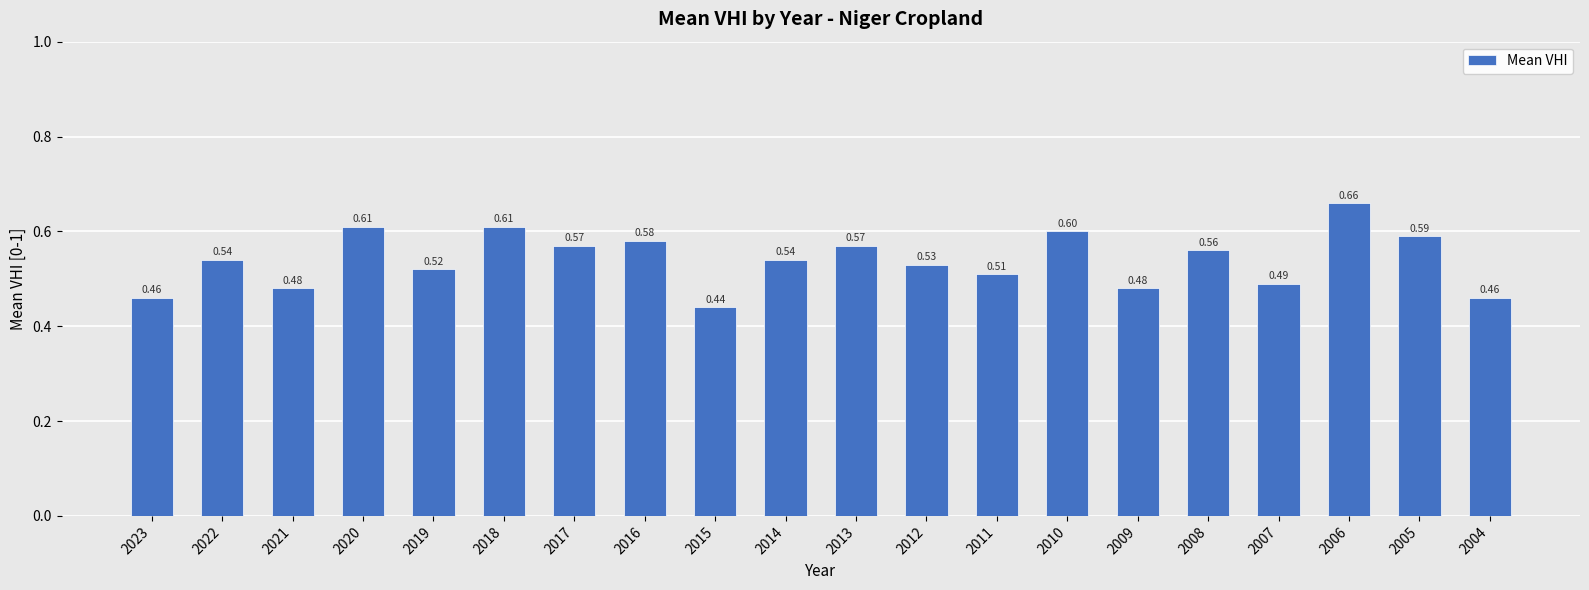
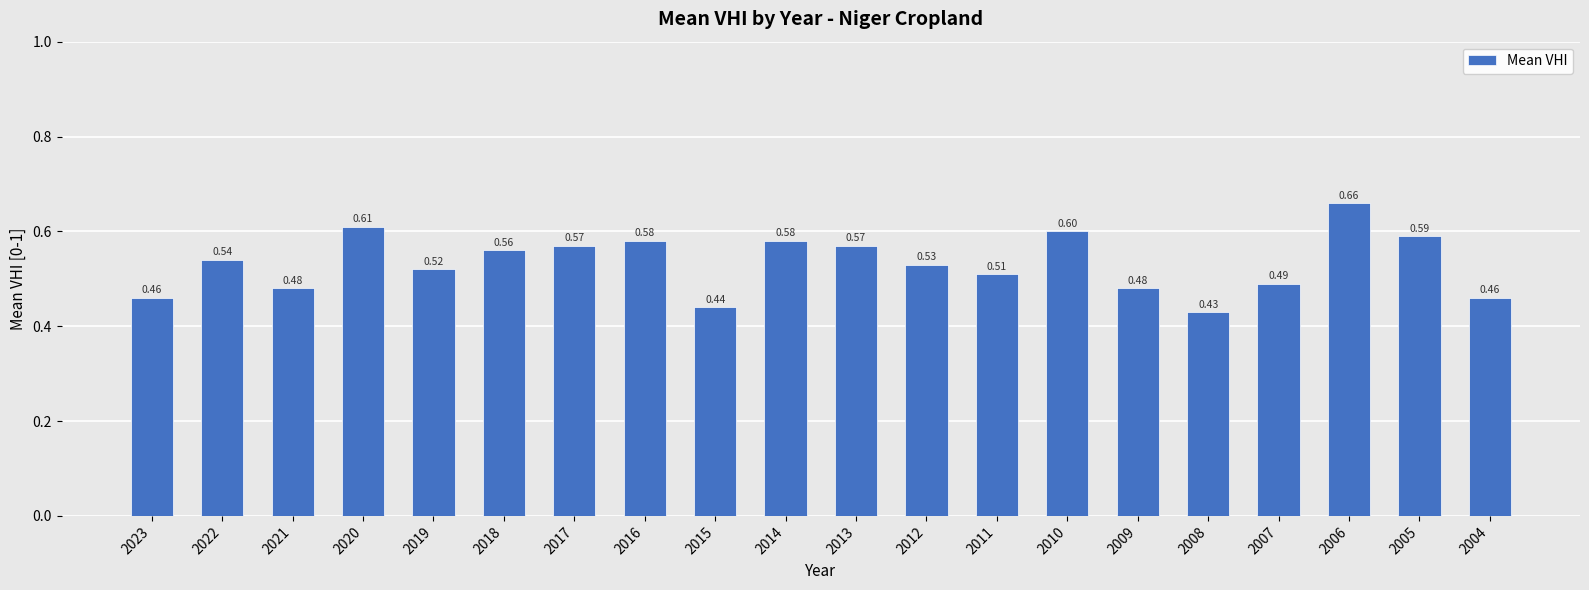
2018: 0.61 -> 0.56
2014: 0.54 -> 0.58
2008: 0.56 -> 0.43
